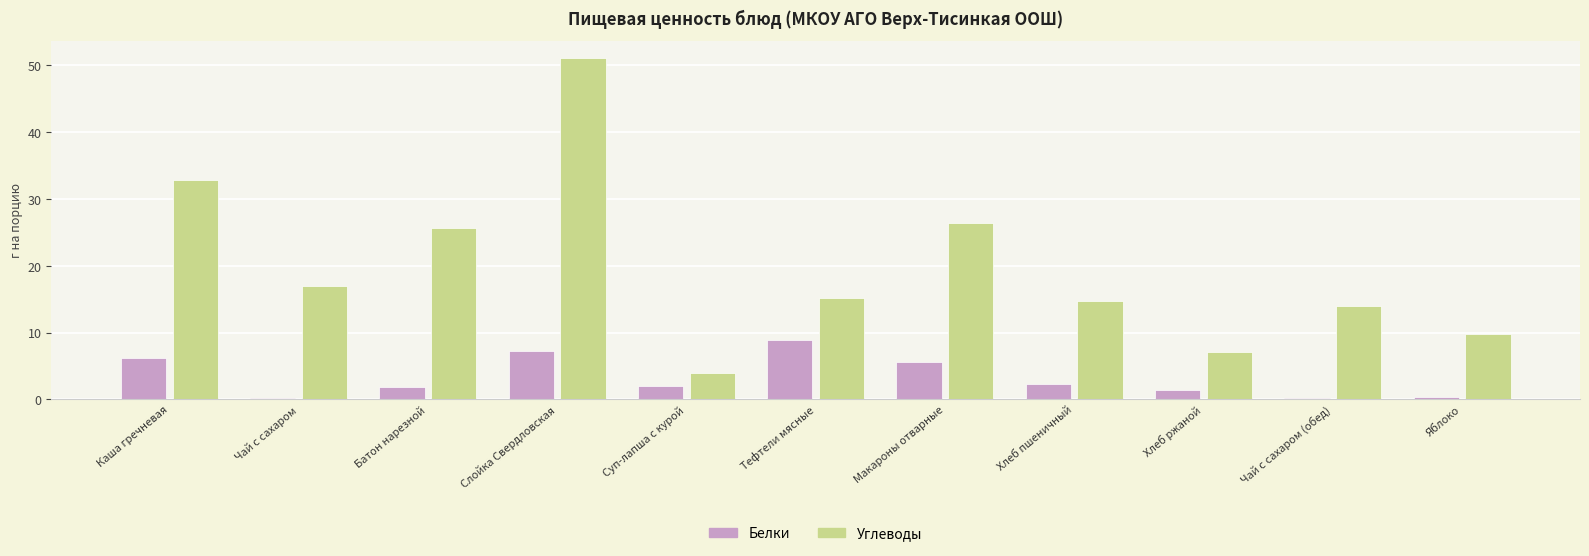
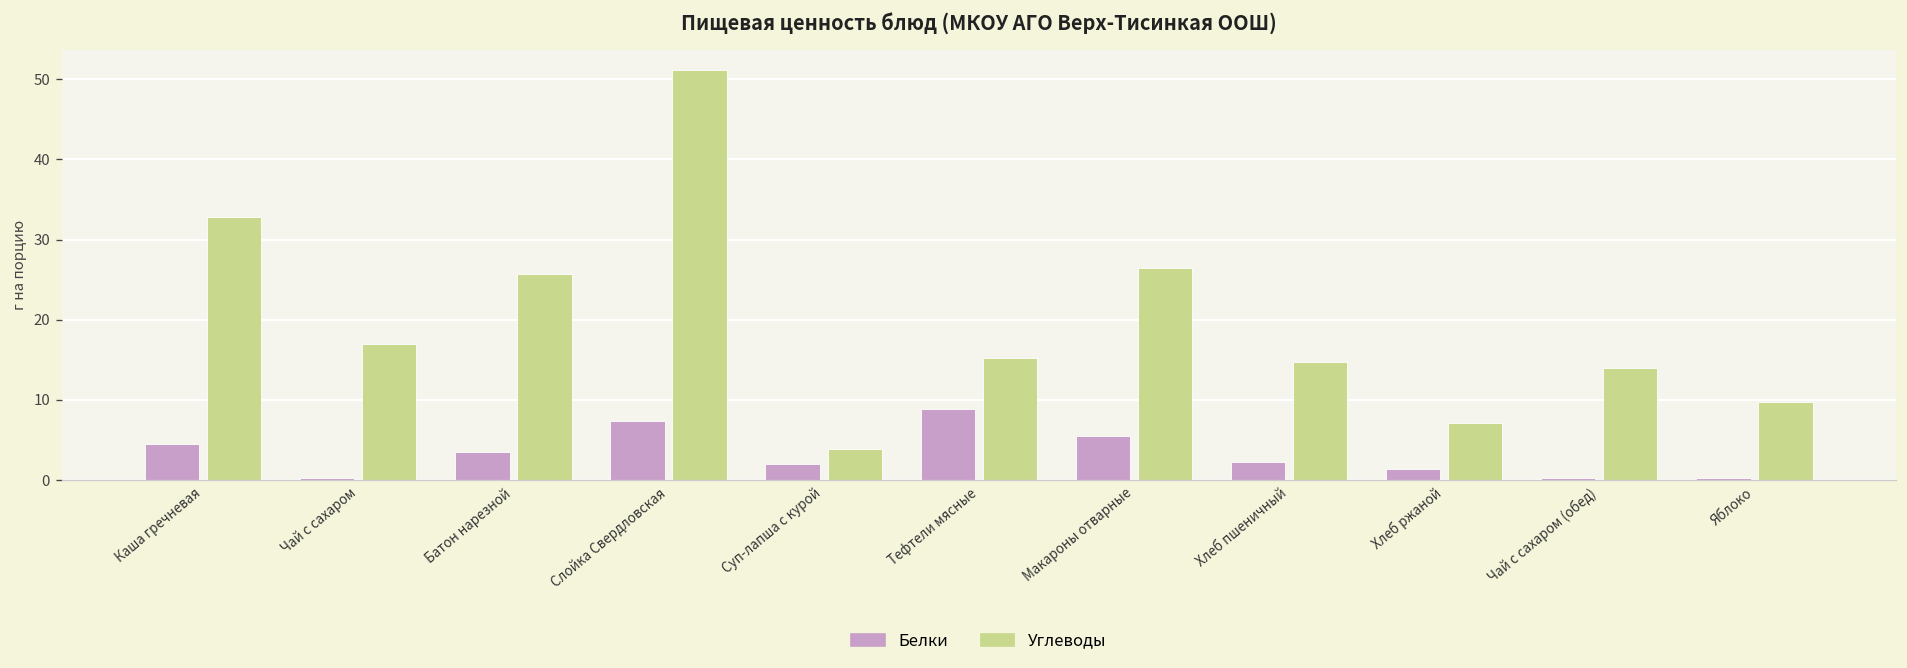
Белки, Каша гречневая: 6 -> 4
Белки, Батон нарезной: 2 -> 4
